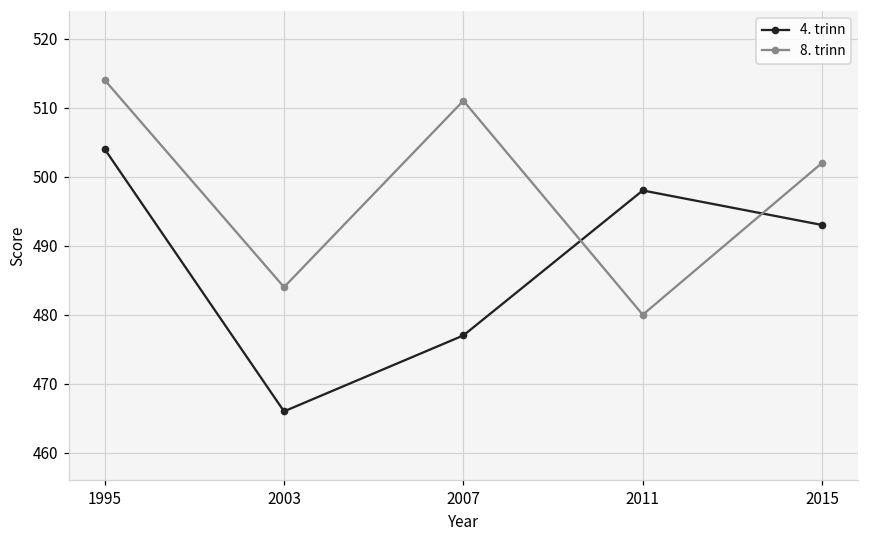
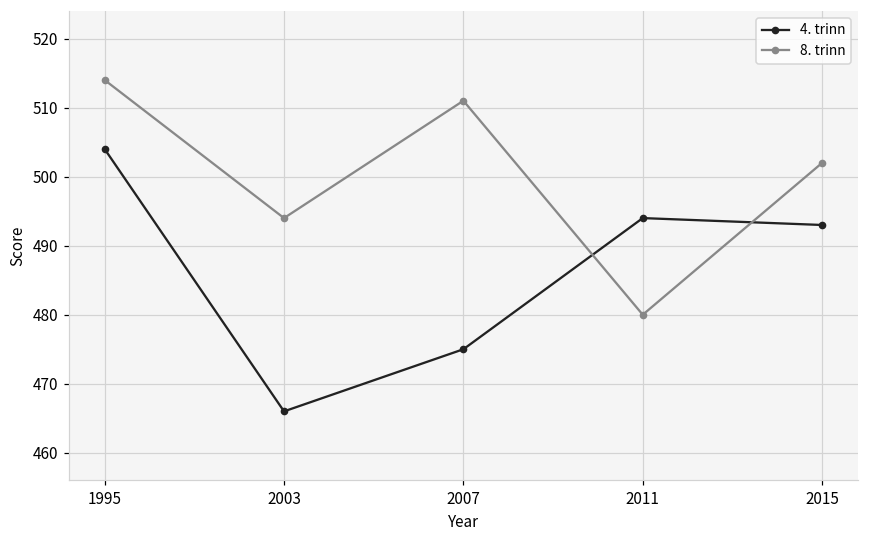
8. trinn, 2003: 484 -> 494
4. trinn, 2007: 477 -> 475
4. trinn, 2011: 498 -> 494
